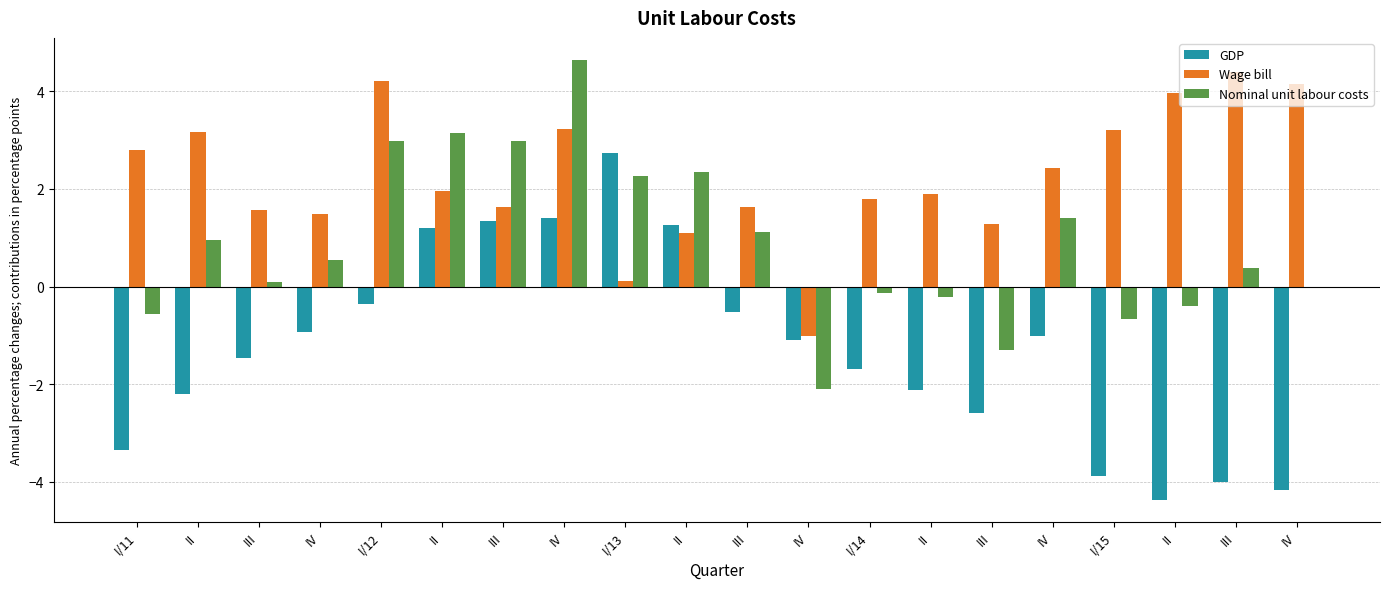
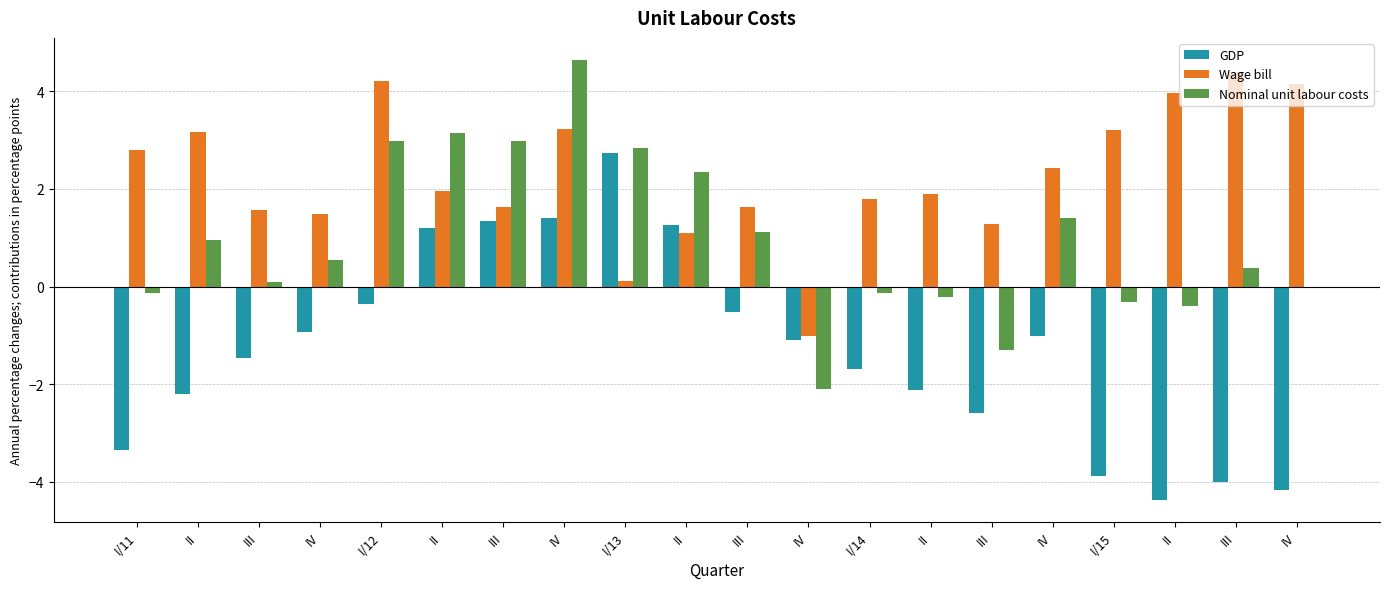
Nominal unit labour costs, I/11: -0.6 -> -0.1
Nominal unit labour costs, I/13: 2.3 -> 2.8
Nominal unit labour costs, I/15: -0.7 -> -0.3
